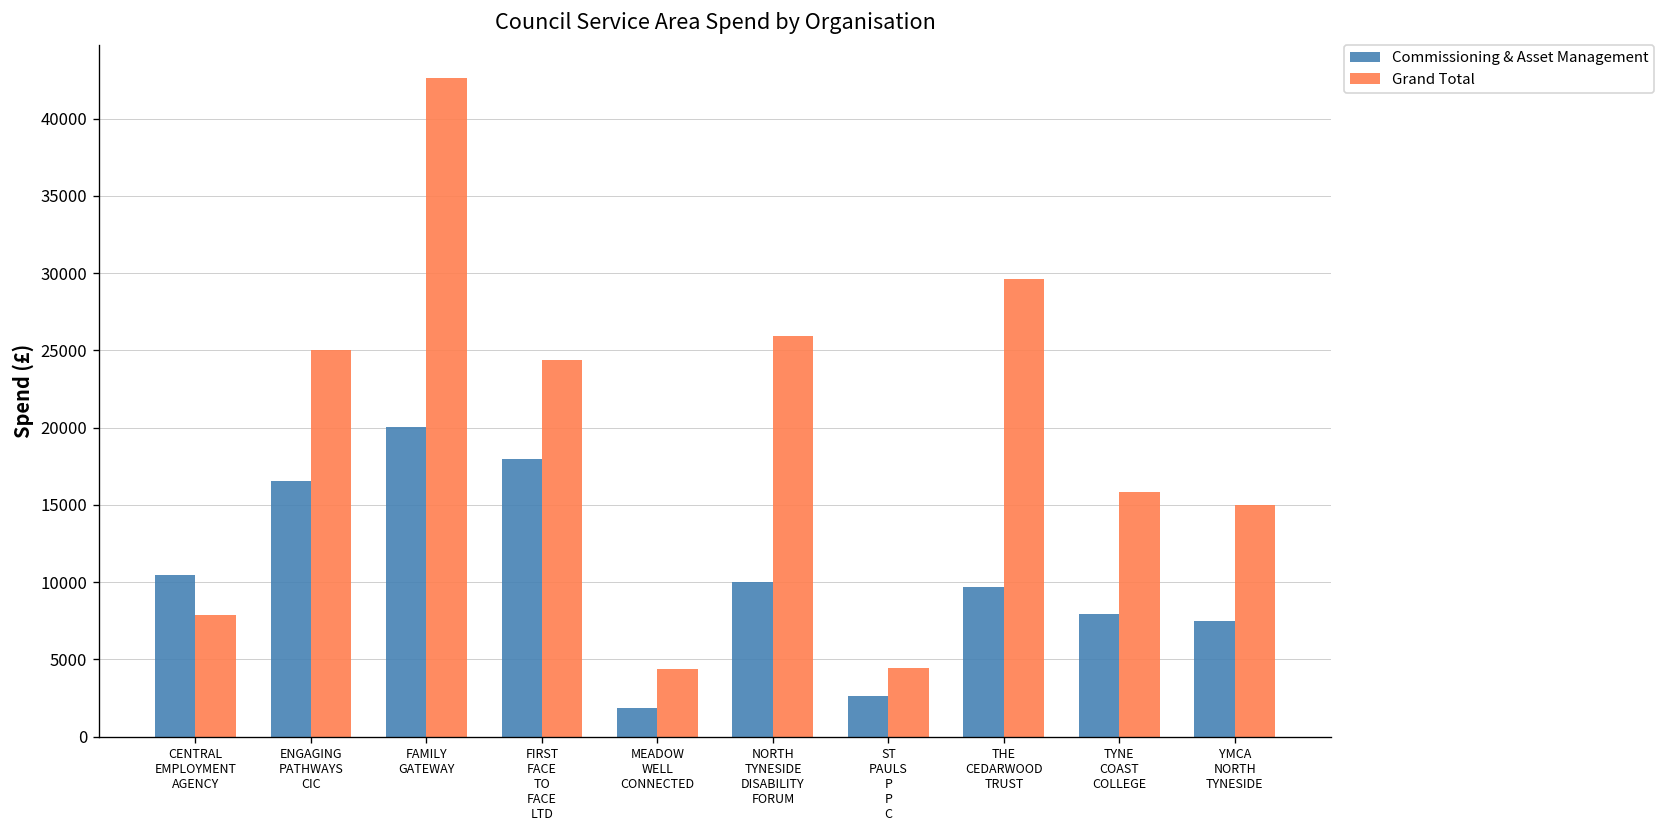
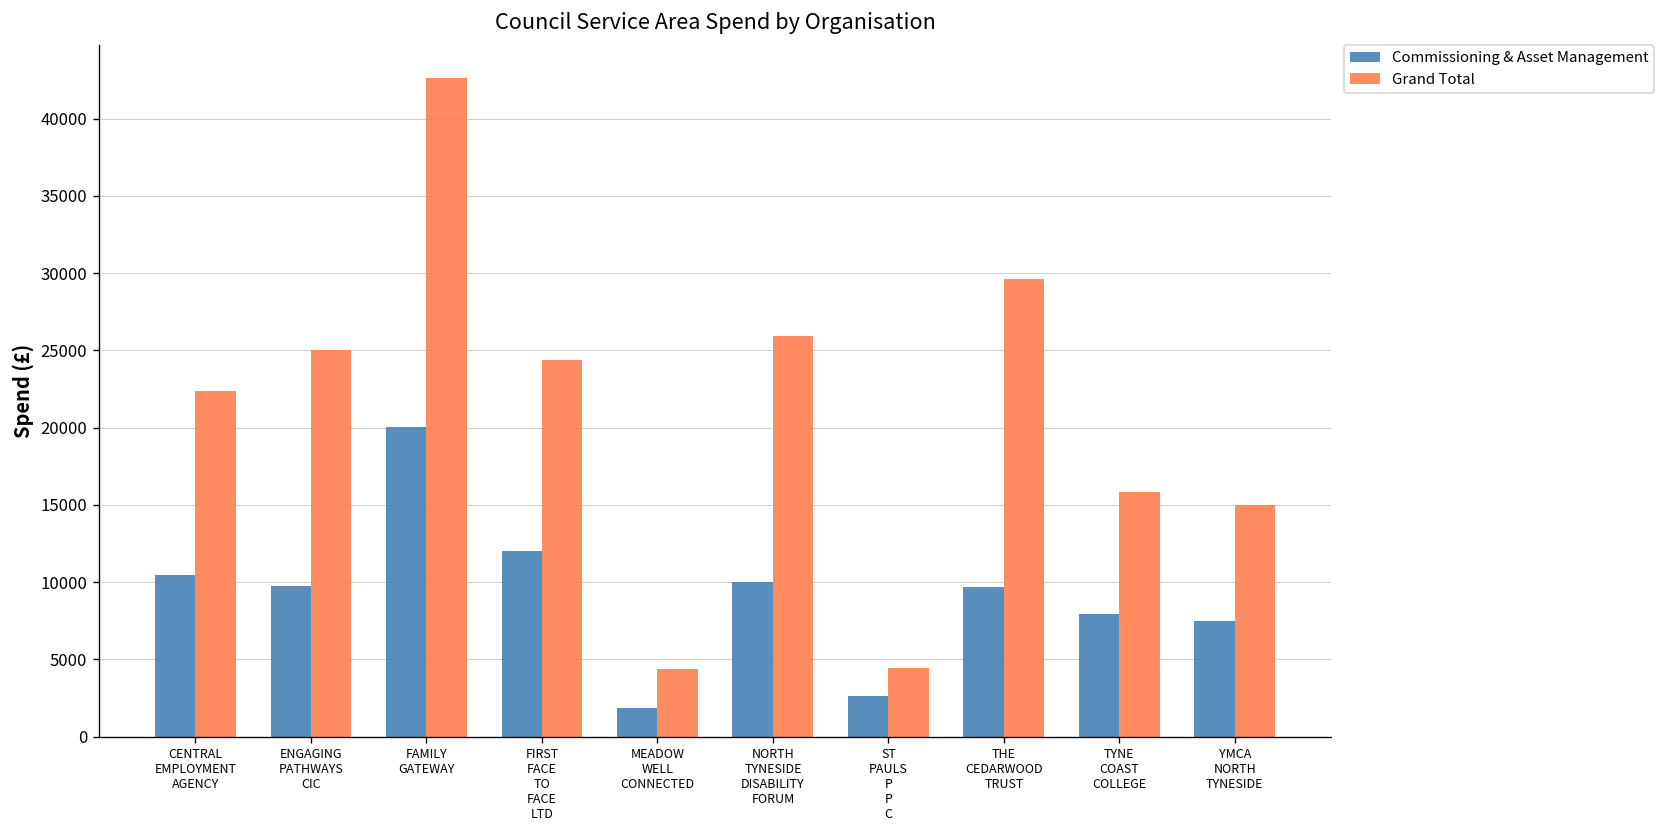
Grand Total, CENTRAL EMPLOYMENT AGENCY: 7900 -> 22400
Commissioning & Asset Management, ENGAGING PATHWAYS CIC: 16600 -> 9700
Commissioning & Asset Management, FIRST FACE TO FACE LTD: 18000 -> 12000
